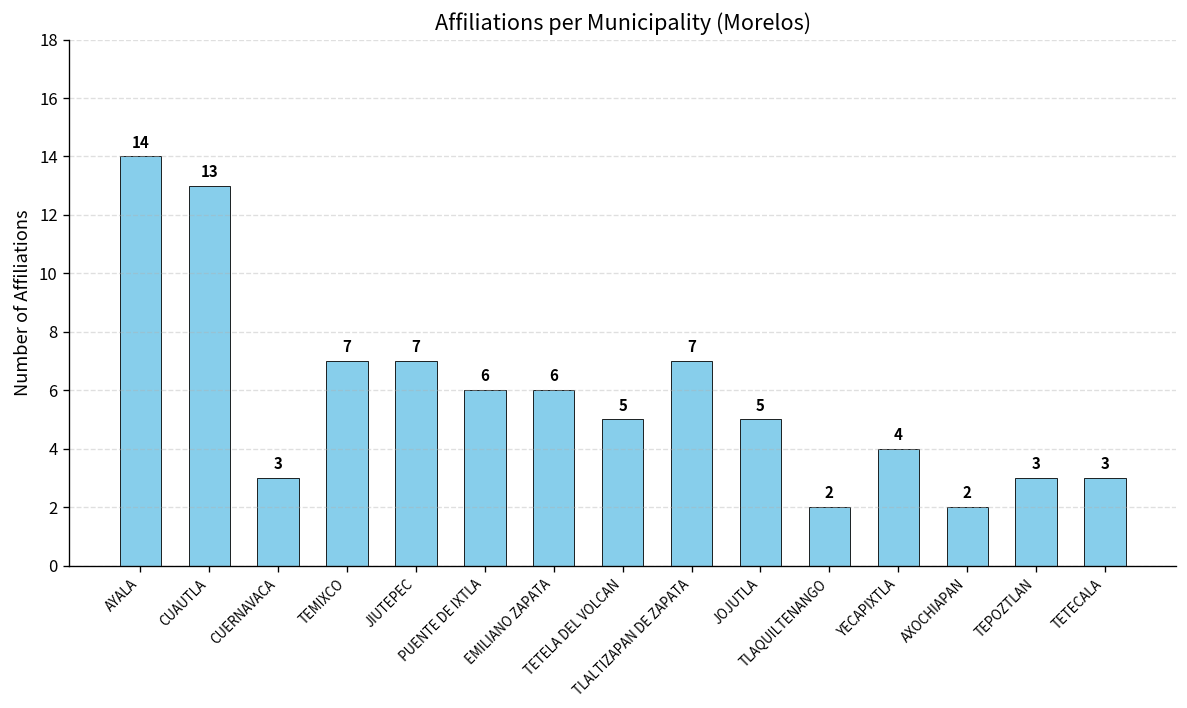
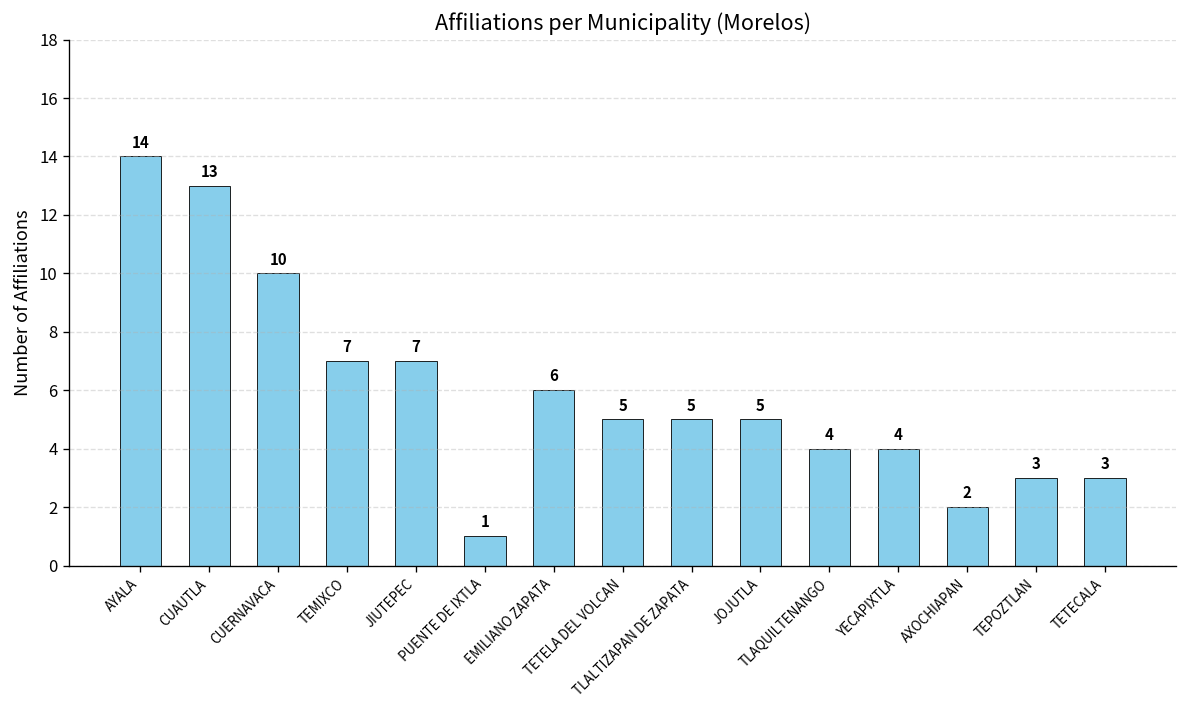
CUERNAVACA: 3 -> 10
PUENTE DE IXTLA: 6 -> 1
TLALTIZAPAN DE ZAPATA: 7 -> 5
TLAQUILTENANGO: 2 -> 4
